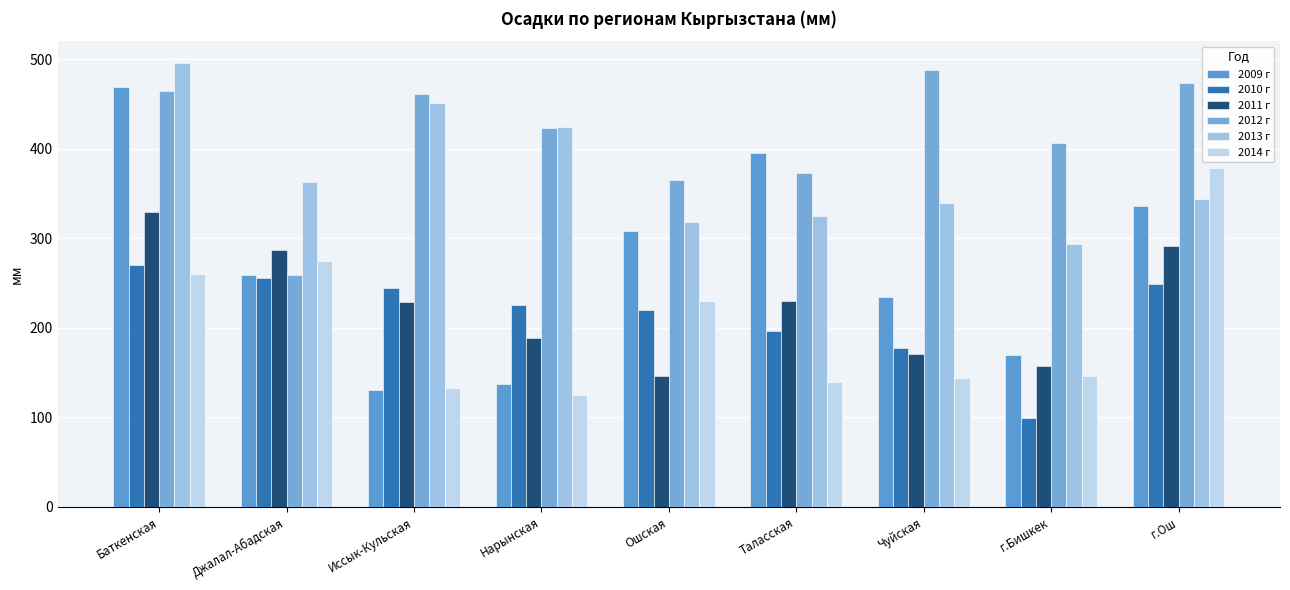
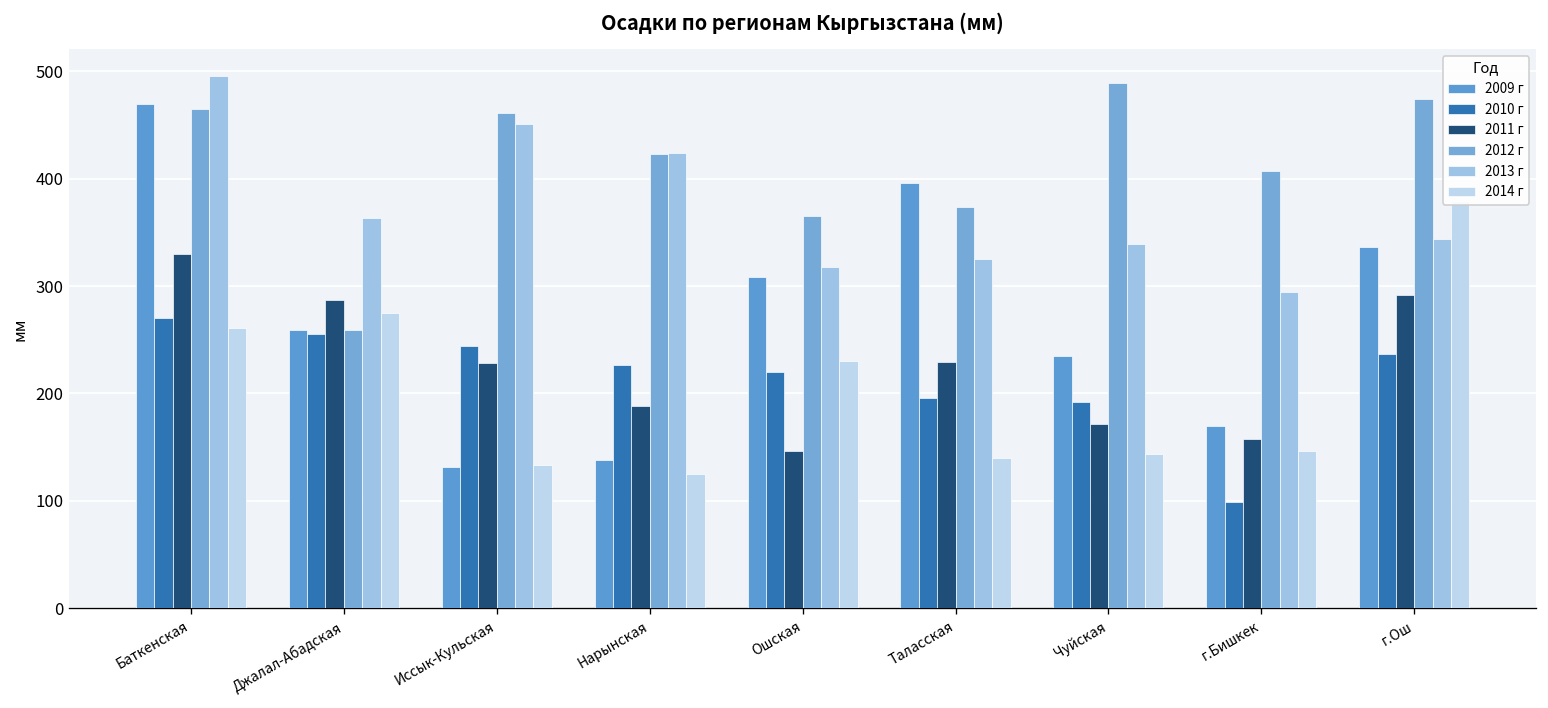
2010 г, Чуйская: 180 -> 190
2010 г, г.Ош: 250 -> 240
